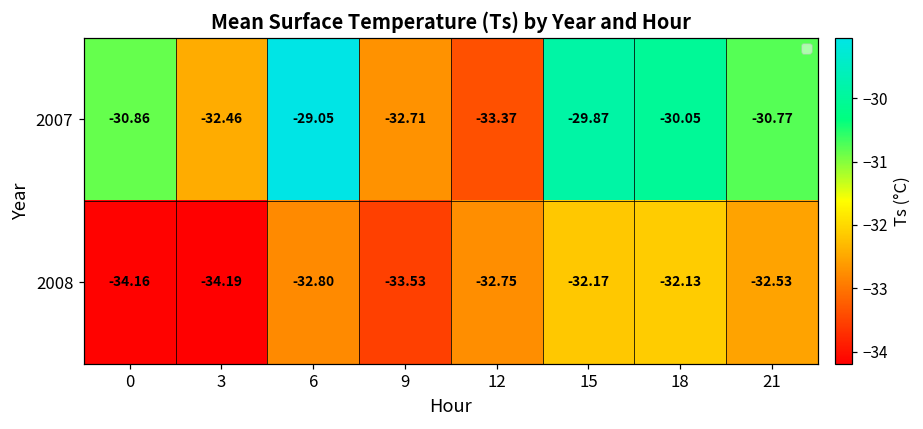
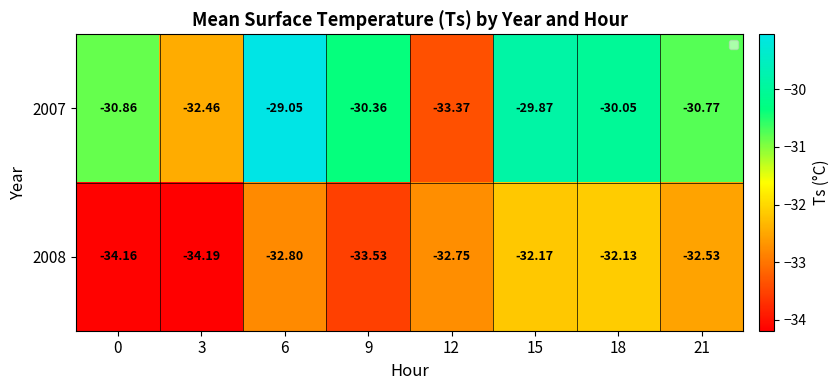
2007, 9: -32.71 -> -30.36
